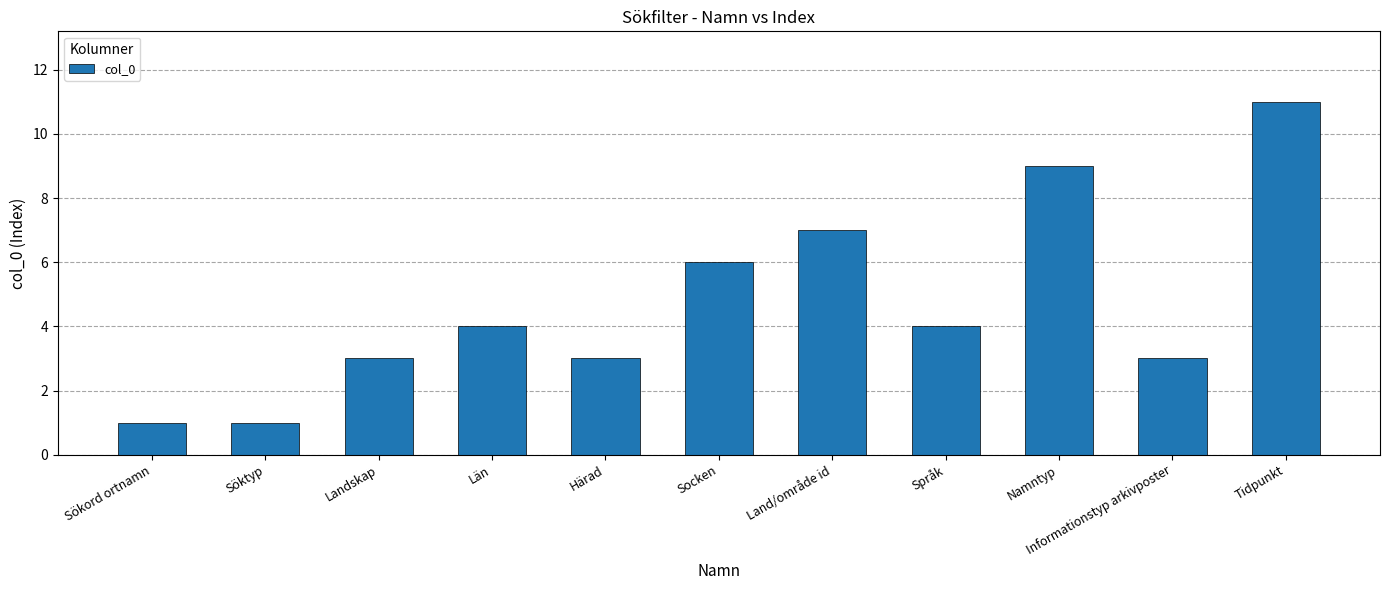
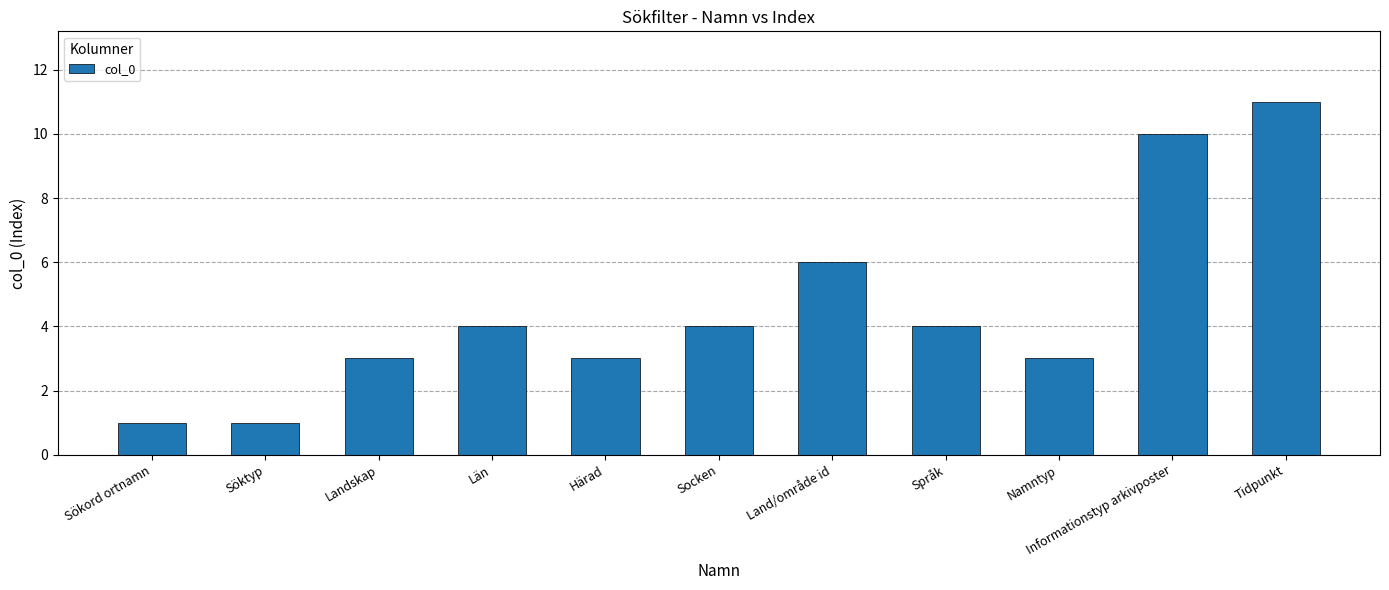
Socken: 6 -> 4
Land/område id: 7 -> 6
Namntyp: 9 -> 3
Informationstyp arkivposter: 3 -> 10
